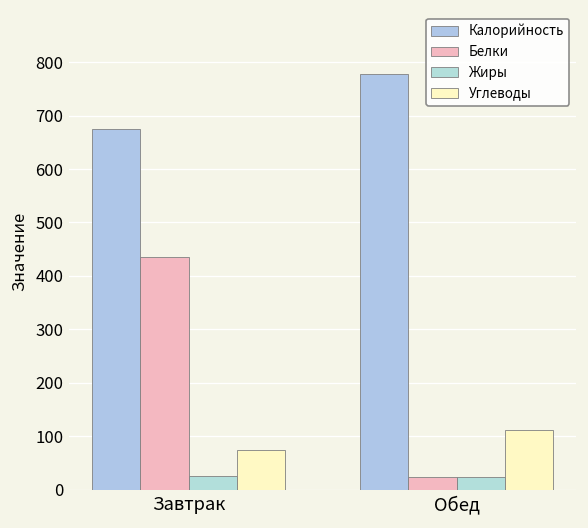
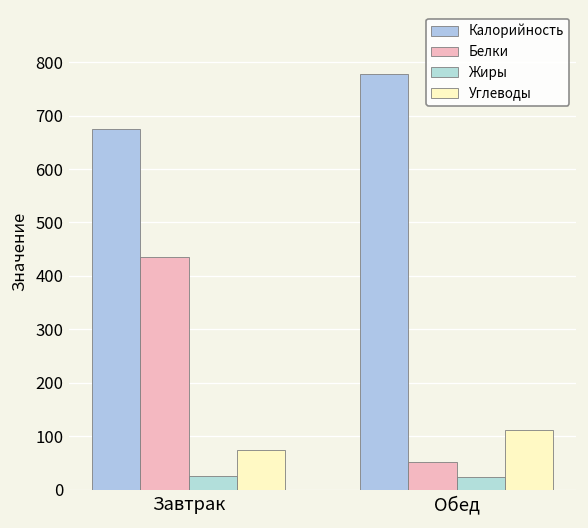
Белки, Обед: 20 -> 50
